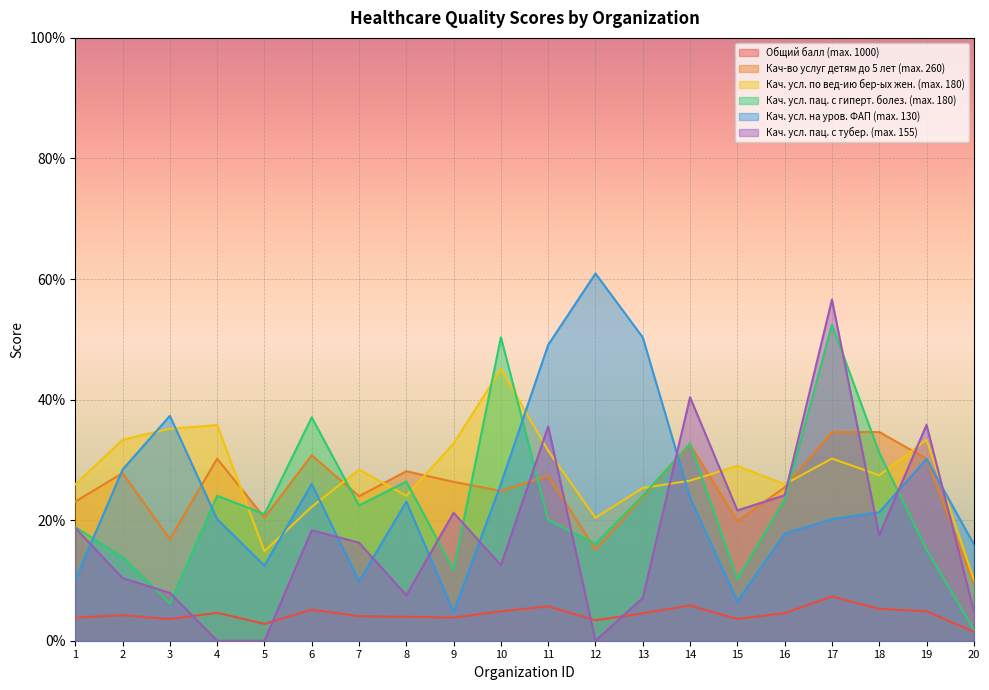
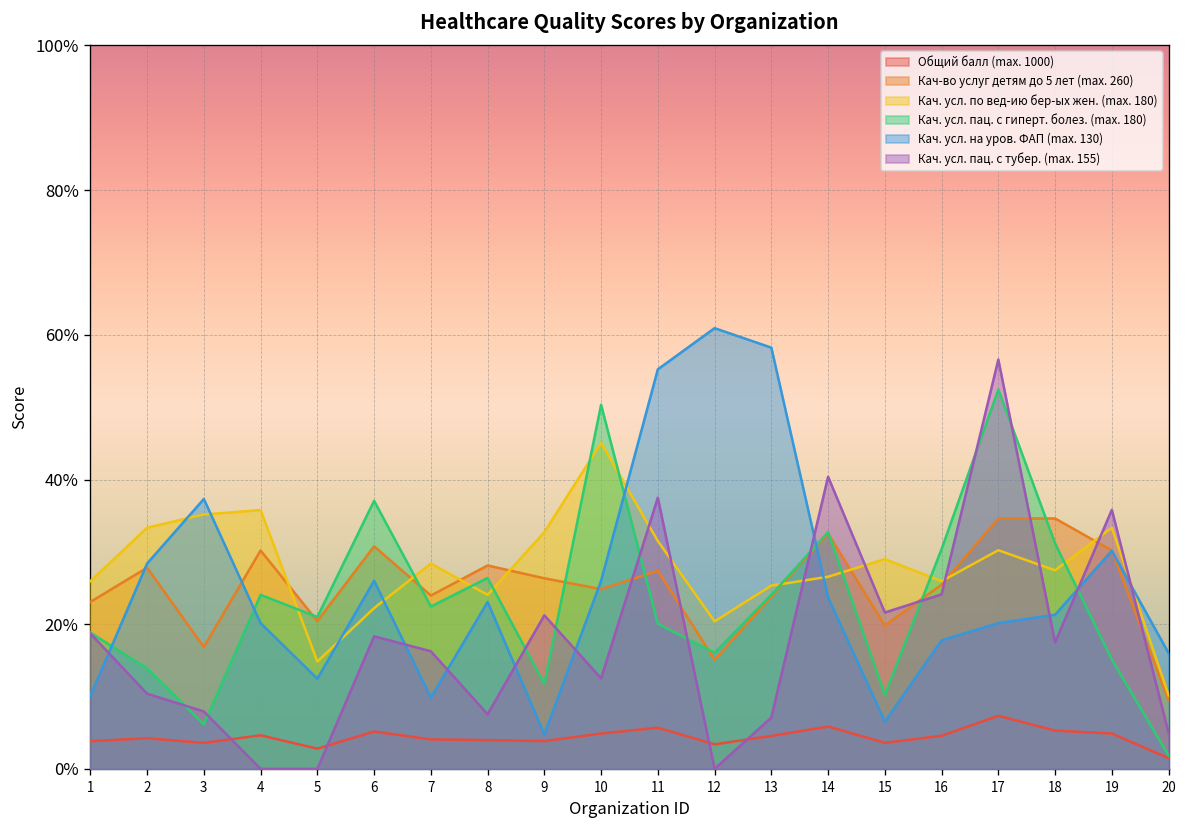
Кач. усл. на уров. ФАП (max. 130), 11: 49% -> 55%
Кач. усл. пац. с тубер. (max. 155), 11: 36% -> 37%
Кач. усл. на уров. ФАП (max. 130), 13: 50% -> 58%
Кач. усл. пац. с гиперт. болез. (max. 180), 16: 23% -> 30%
